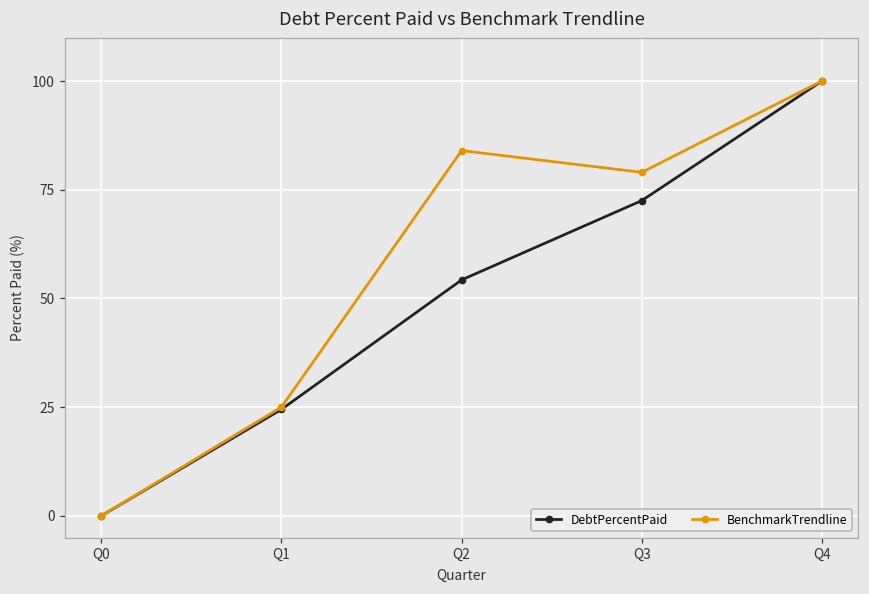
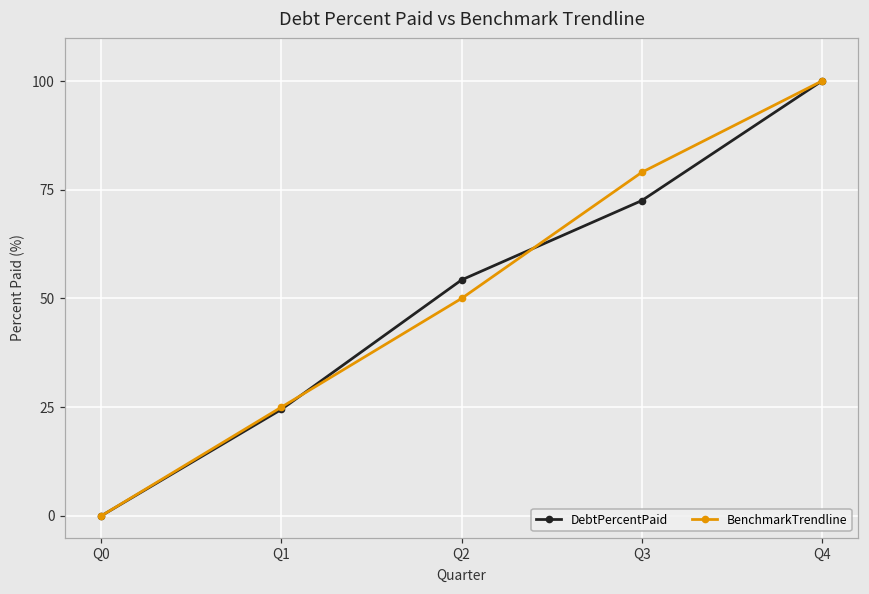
BenchmarkTrendline, Q2: 84 -> 50
